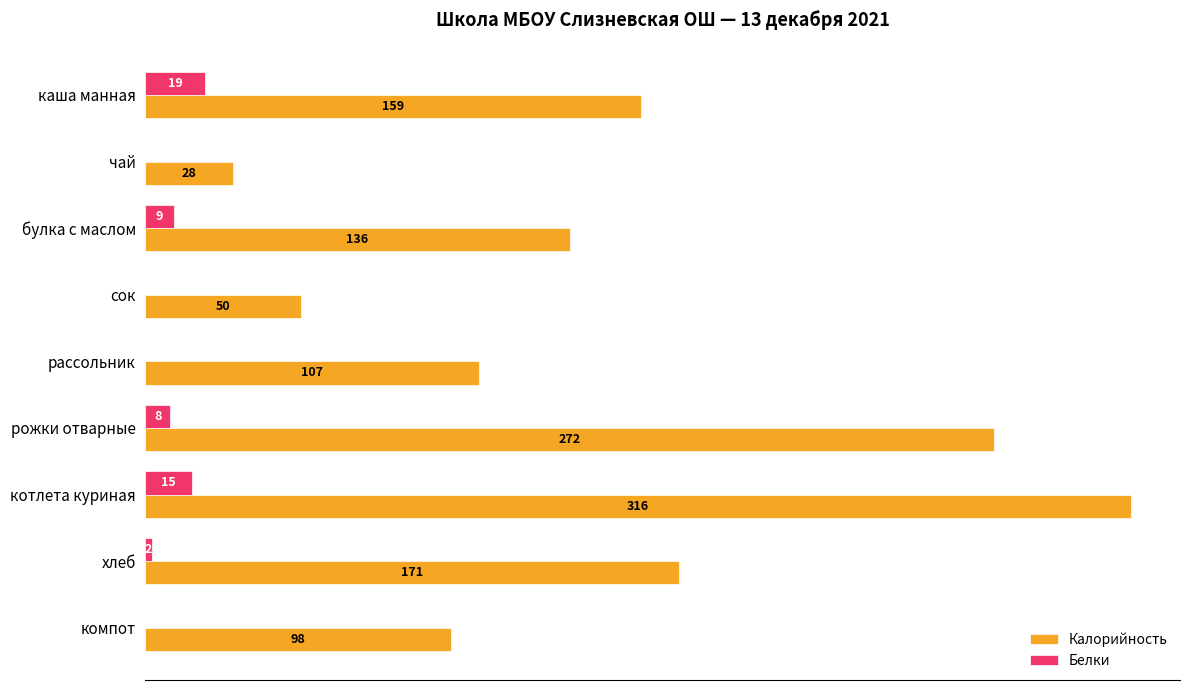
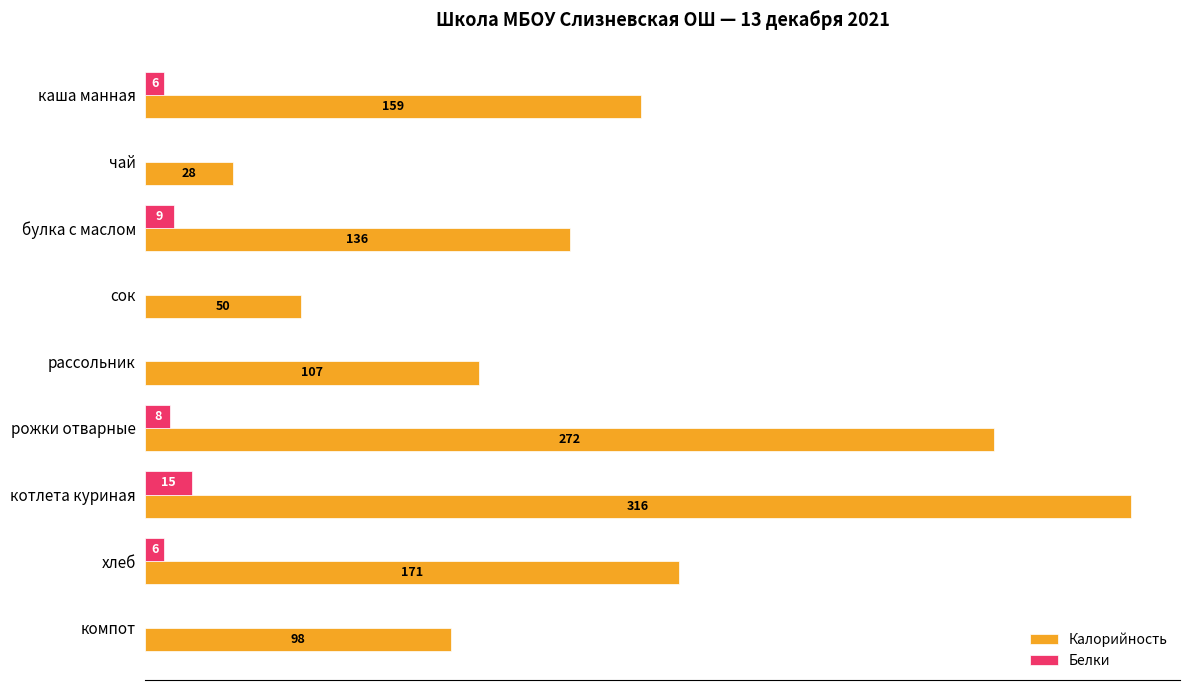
Белки, каша манная: 19 -> 6
Белки, хлеб: 2 -> 6
